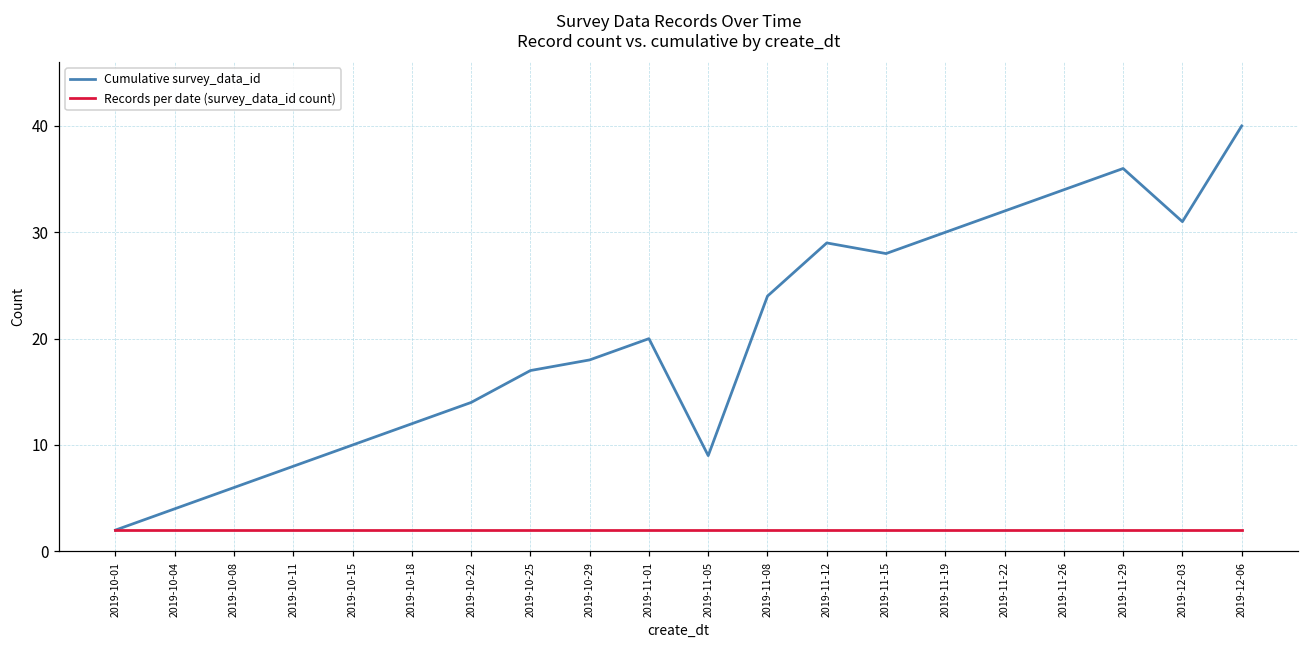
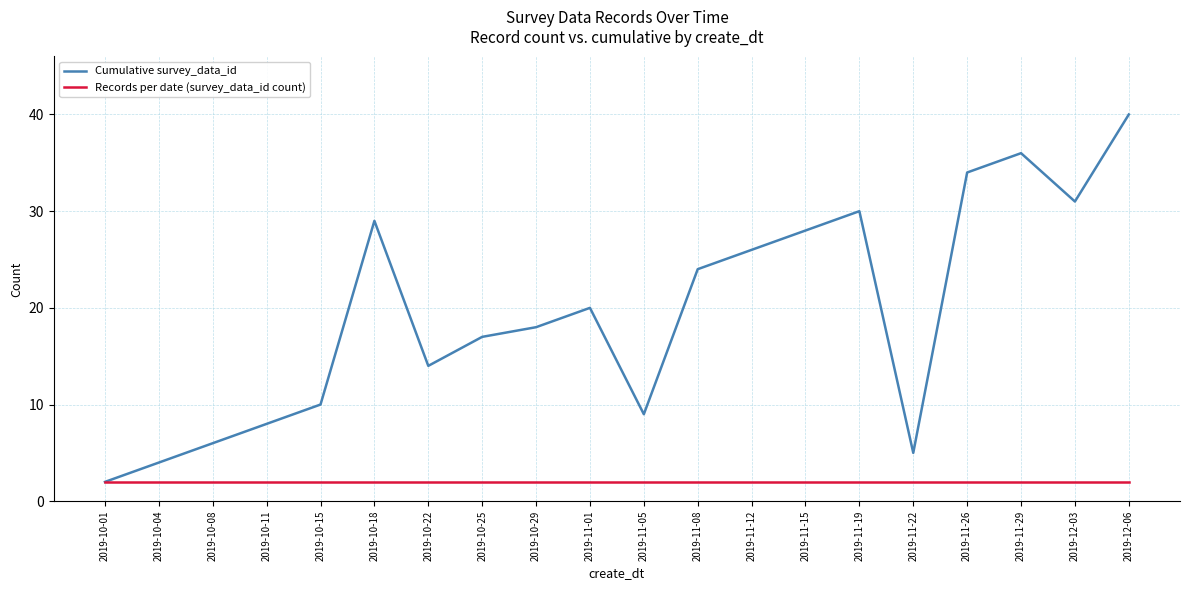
Cumulative survey_data_id, 2019-10-18: 12 -> 29
Cumulative survey_data_id, 2019-11-12: 29 -> 26
Cumulative survey_data_id, 2019-11-22: 32 -> 5
